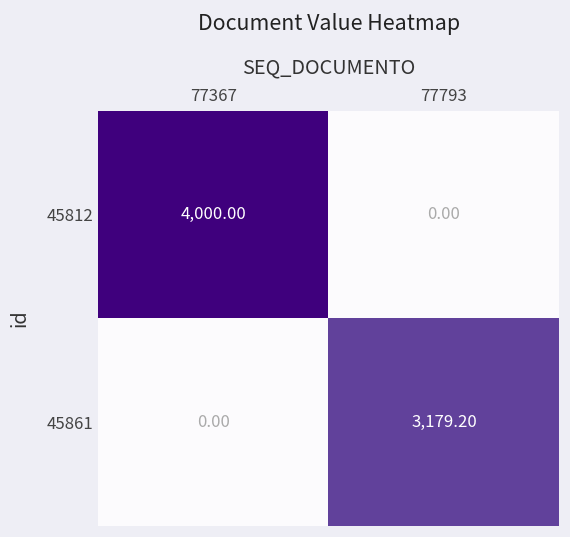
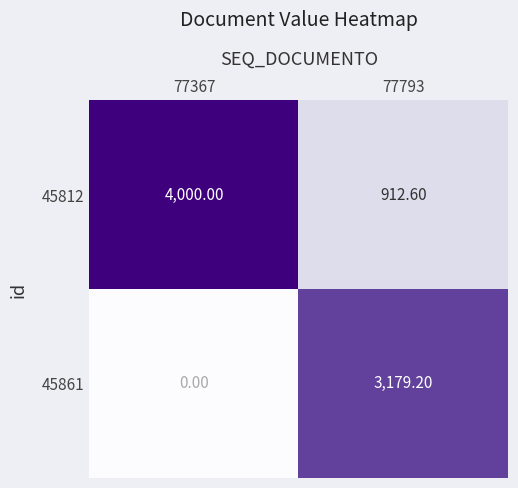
45812, 77793: 0.00 -> 912.60
